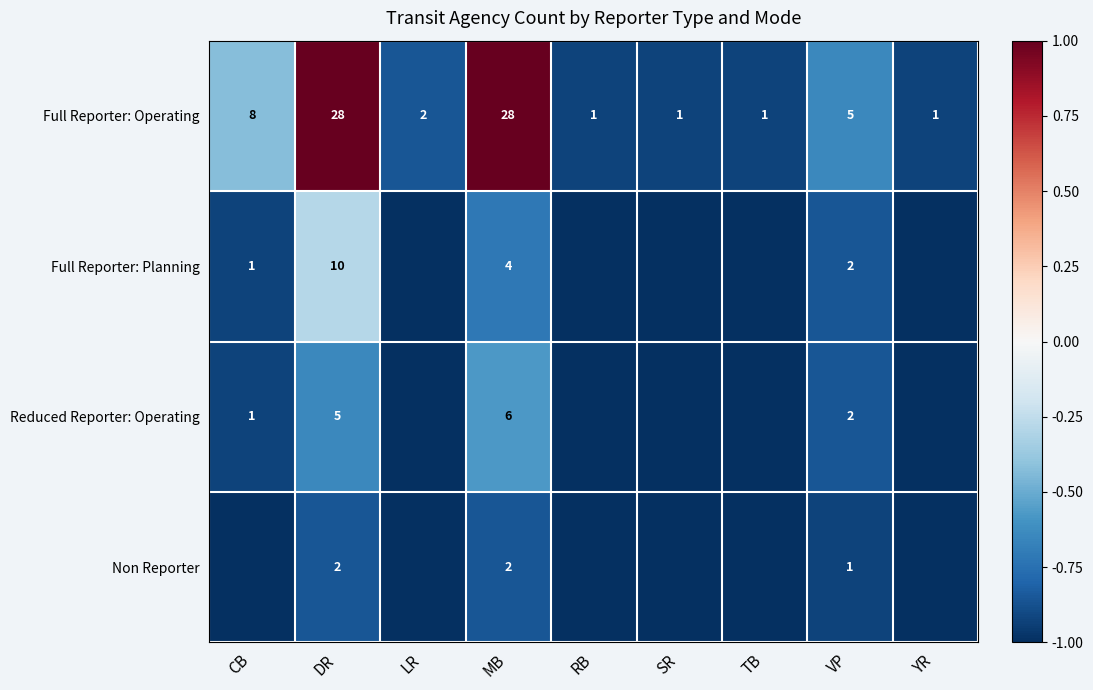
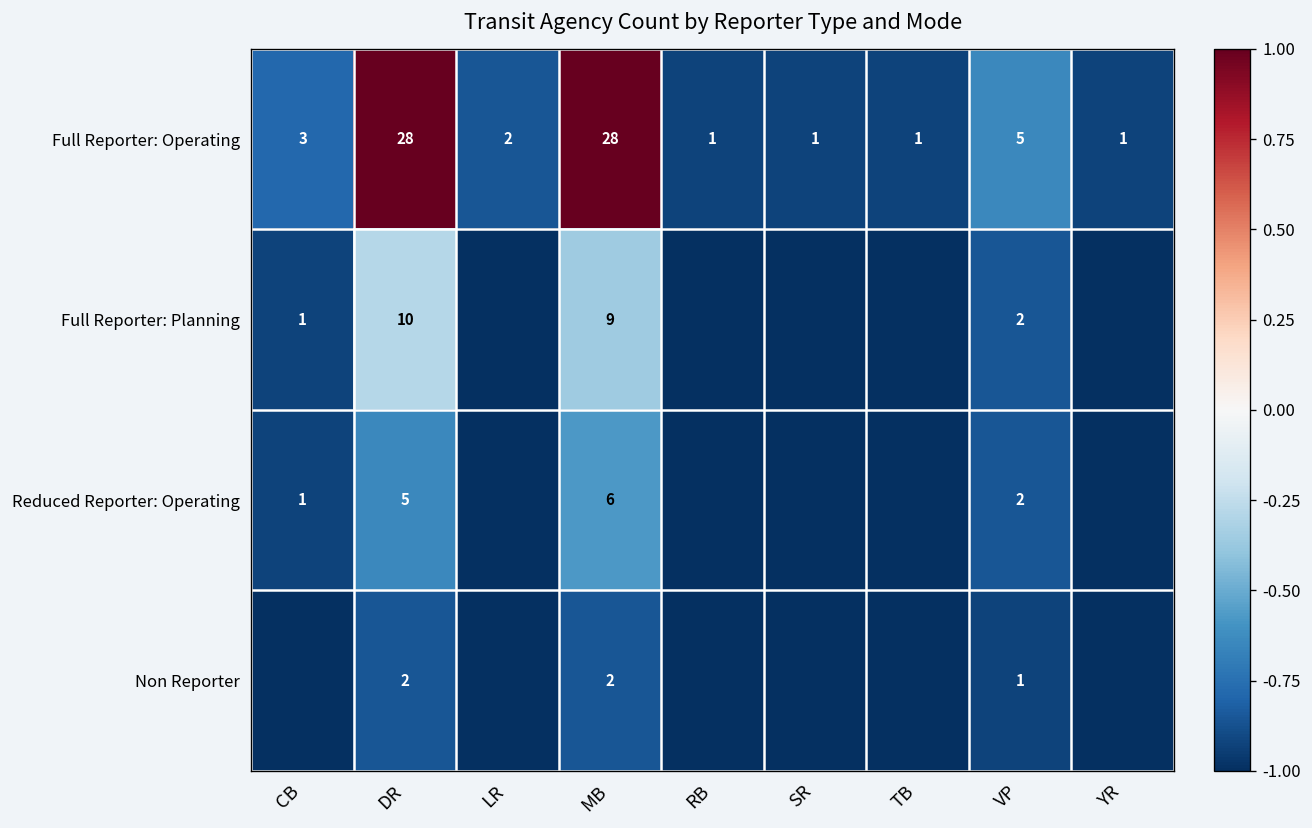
Full Reporter: Operating, CB: 8 -> 3
Full Reporter: Planning, MB: 4 -> 9
